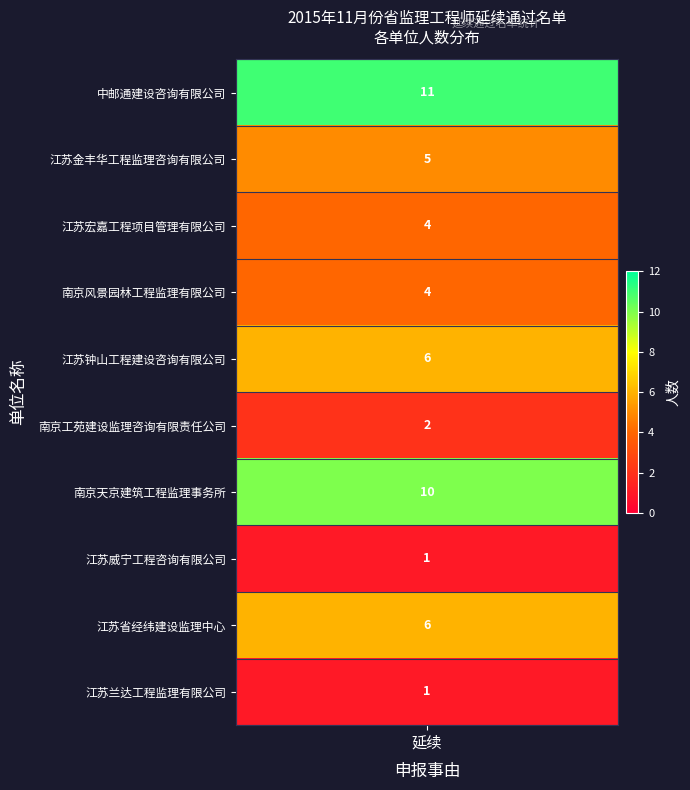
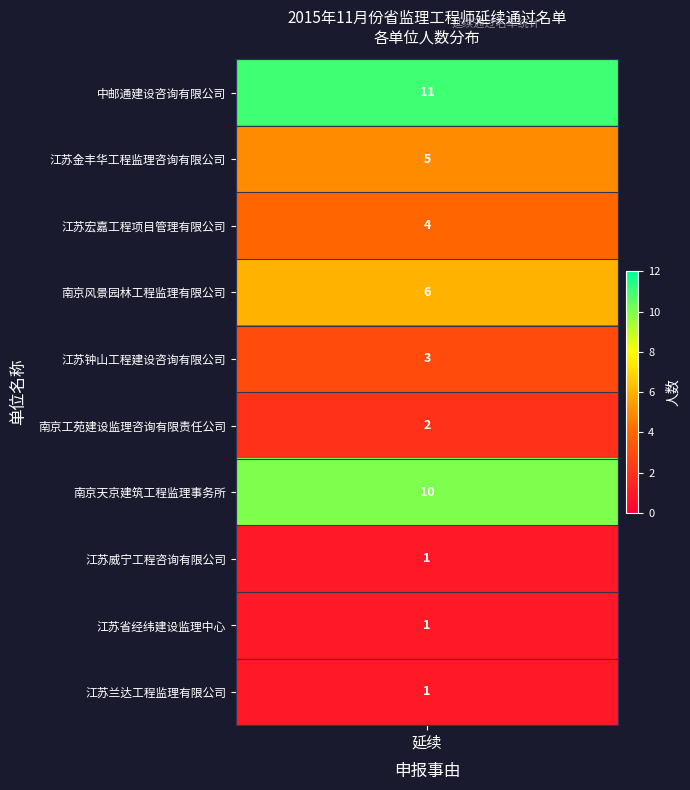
南京风景园林工程监理有限公司, 延续: 4 -> 6
江苏钟山工程建设咨询有限公司, 延续: 6 -> 3
江苏省经纬建设监理中心, 延续: 6 -> 1
